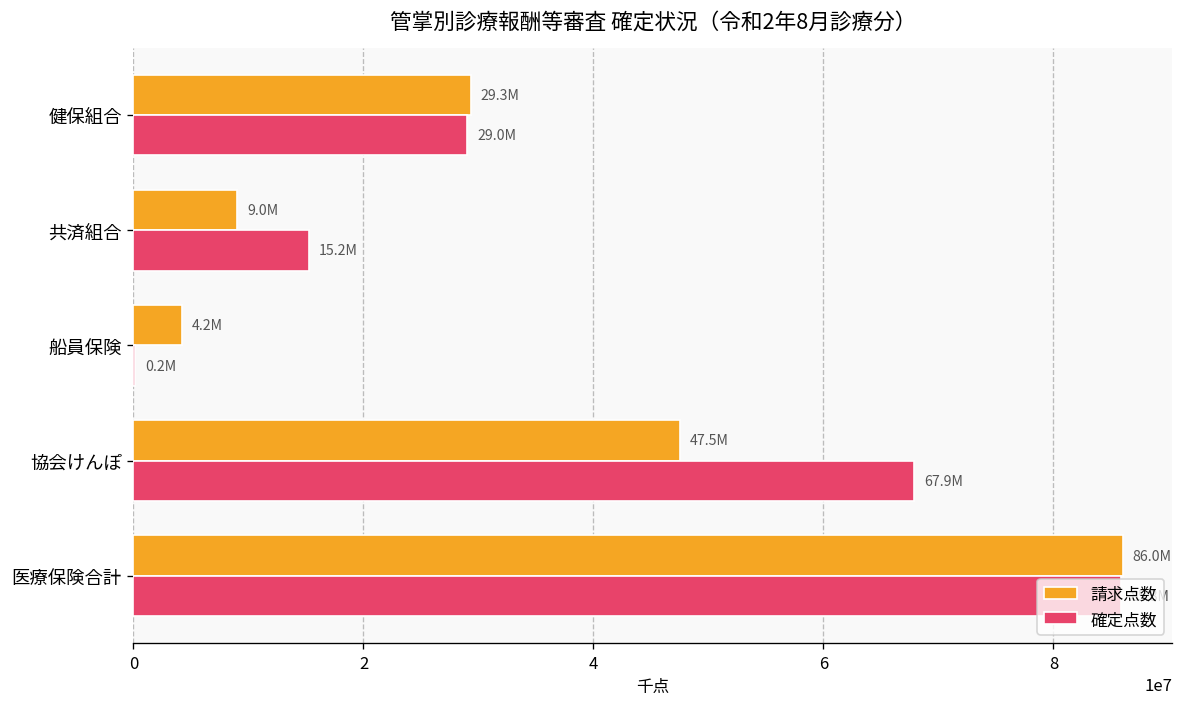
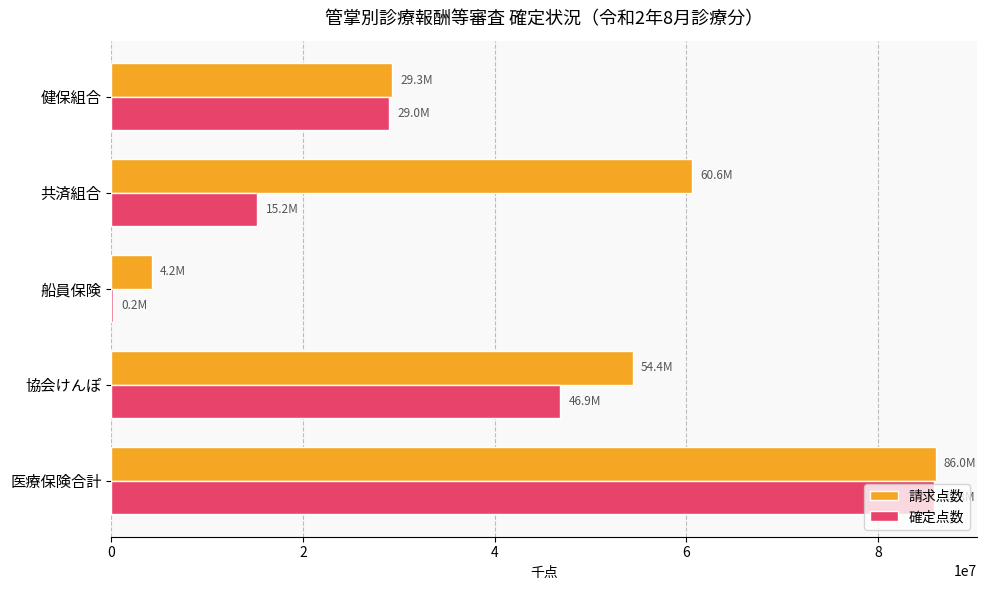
請求点数, 共済組合: 9.0M -> 60.6M
請求点数, 協会けんぽ: 47.5M -> 54.4M
確定点数, 協会けんぽ: 67.9M -> 46.9M
